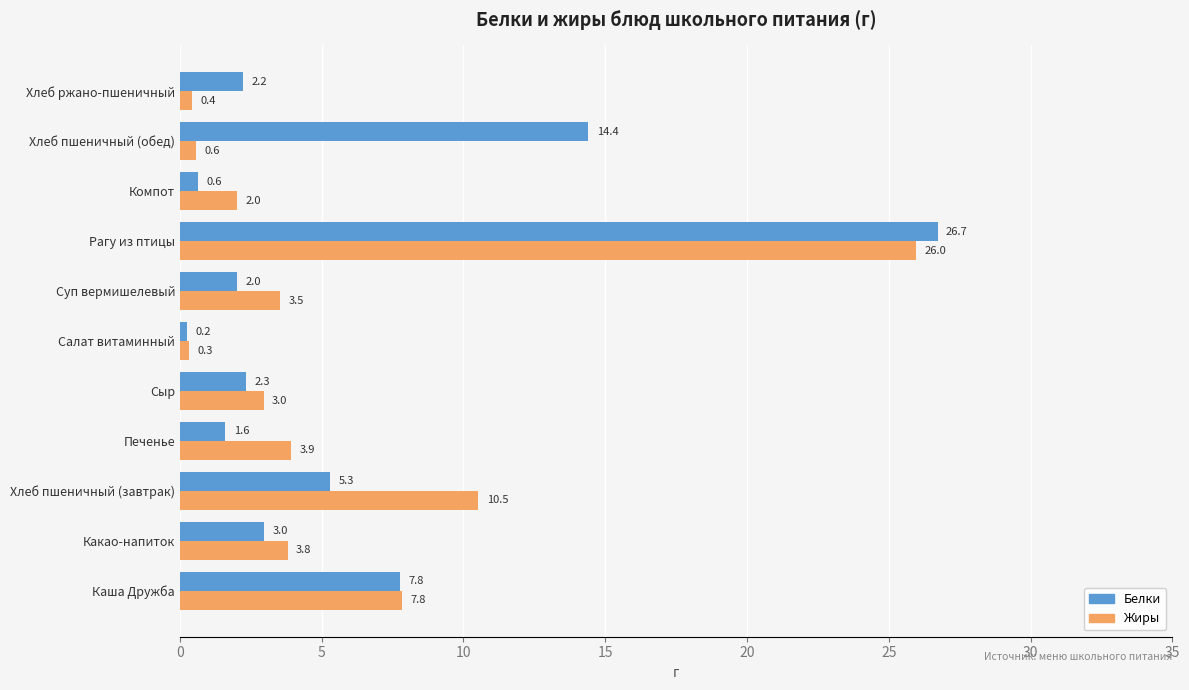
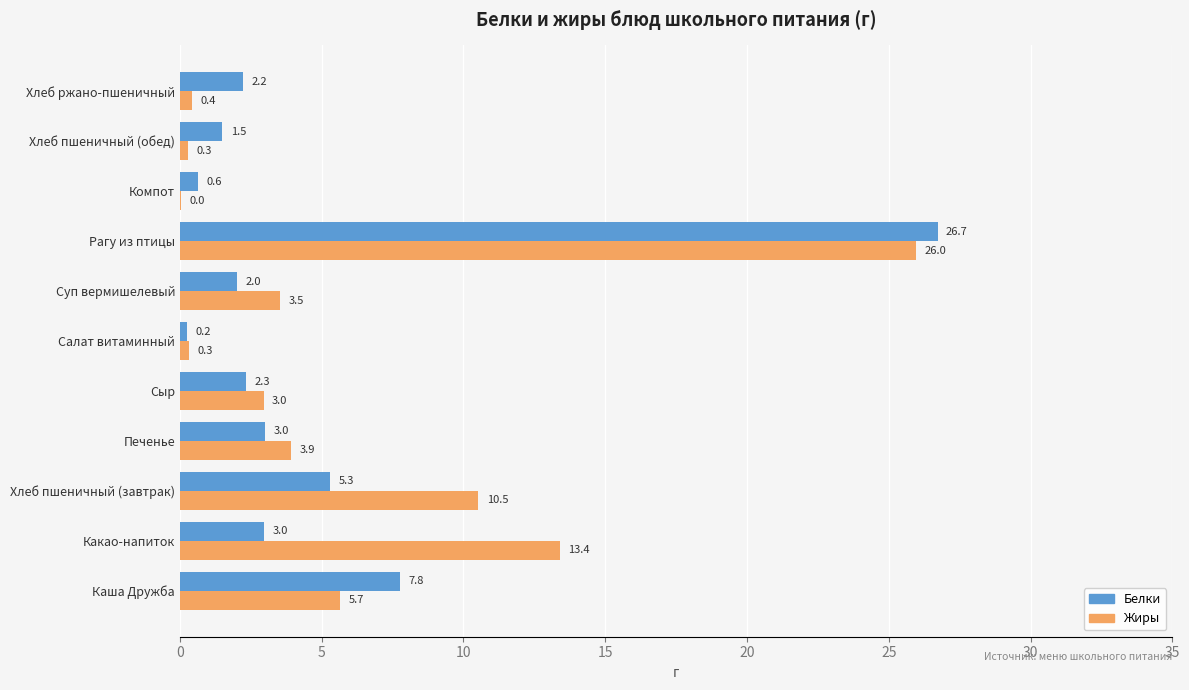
Белки, Хлеб пшеничный (обед): 14.4 -> 1.5
Жиры, Хлеб пшеничный (обед): 0.6 -> 0.3
Жиры, Компот: 2.0 -> 0.0
Белки, Печенье: 1.6 -> 3.0
Жиры, Какао-напиток: 3.8 -> 13.4
Жиры, Каша Дружба: 7.8 -> 5.7
